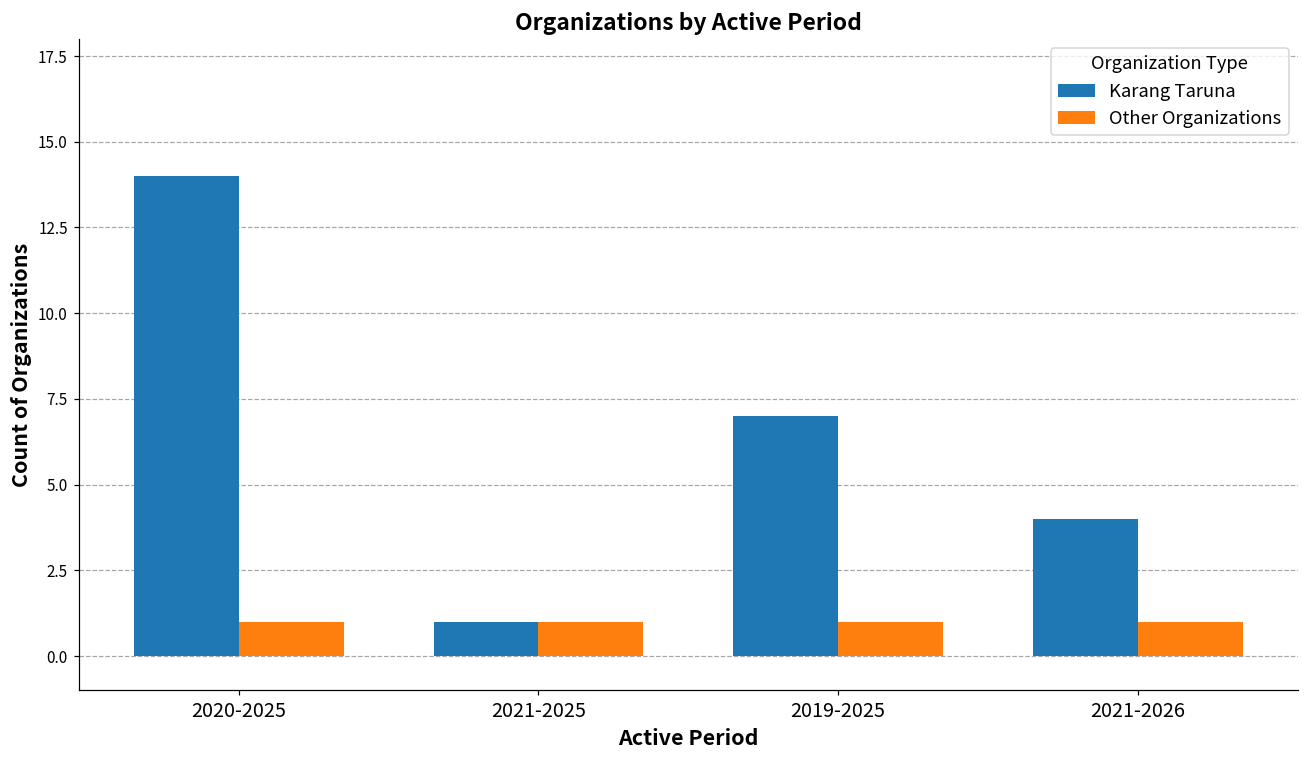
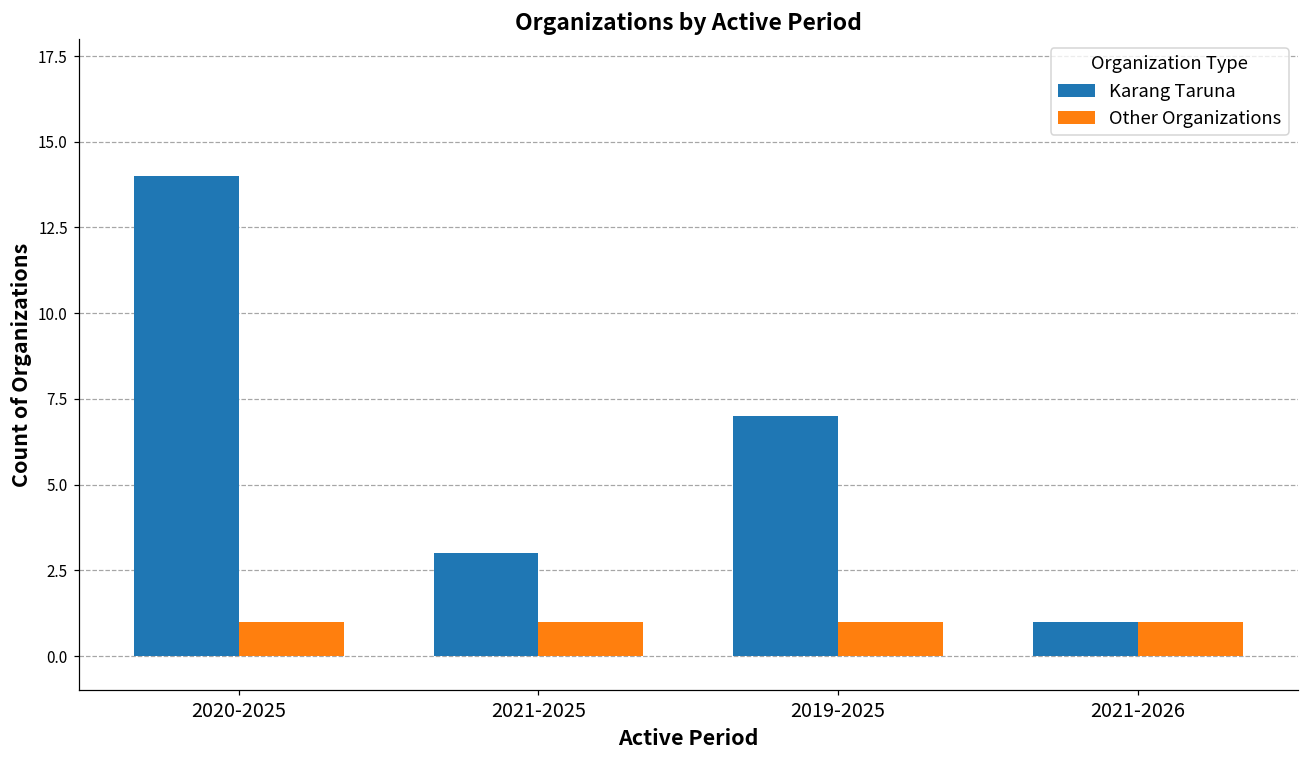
Karang Taruna, 2021-2025: 1 -> 3
Karang Taruna, 2021-2026: 4 -> 1
